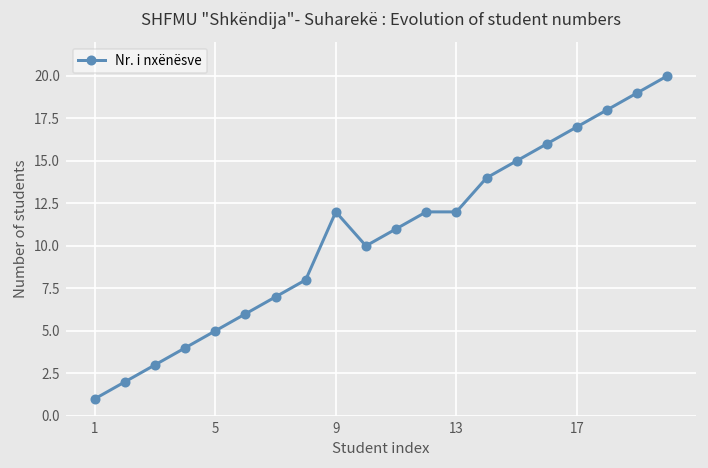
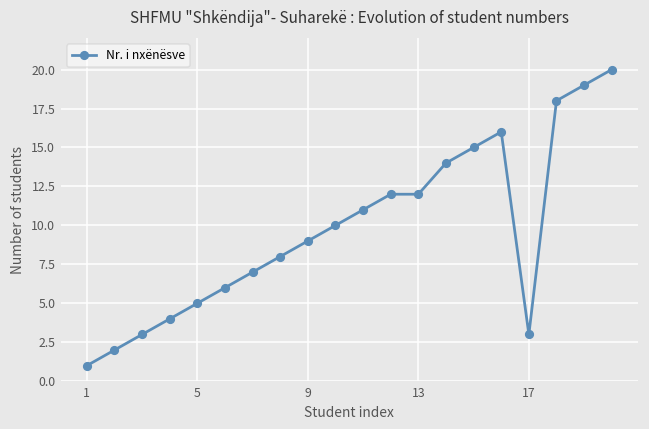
9: 12 -> 9
17: 17 -> 3
